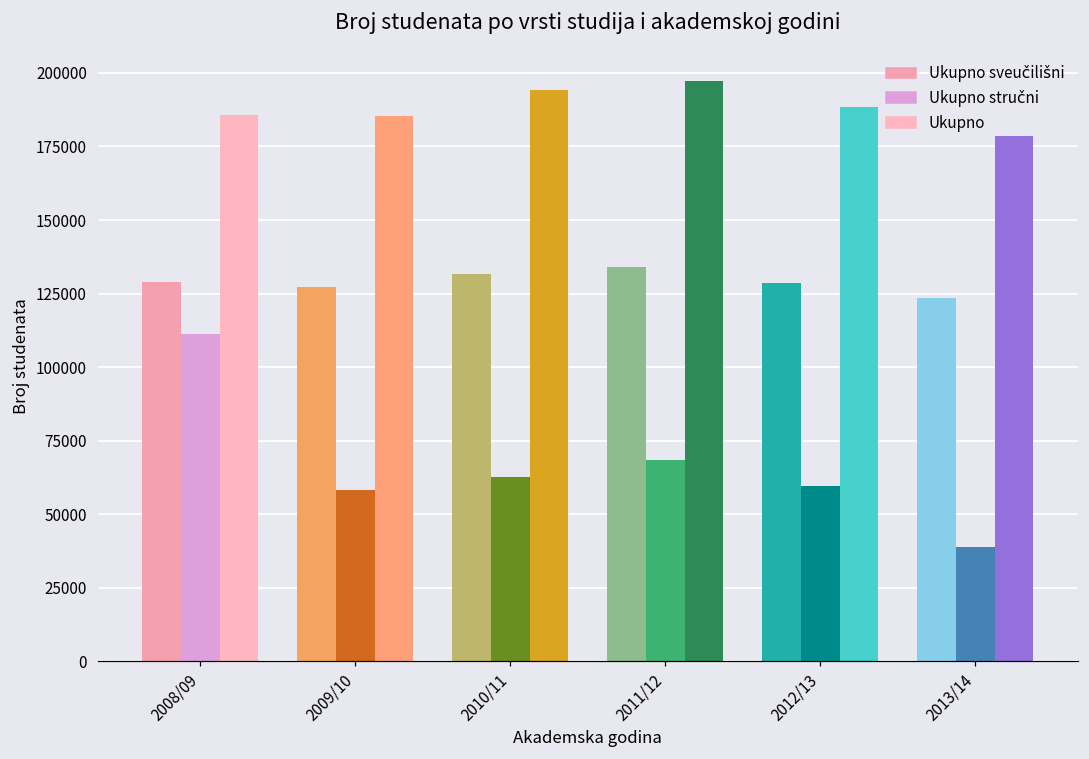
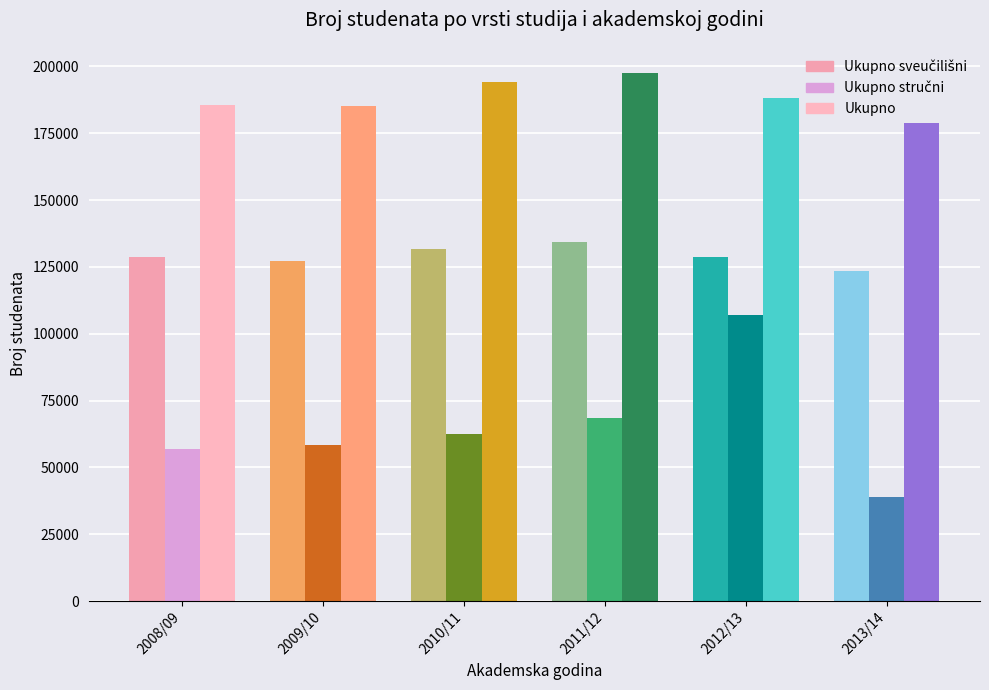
2008/09: 111000 -> 57000
2012/13: 60000 -> 107000
